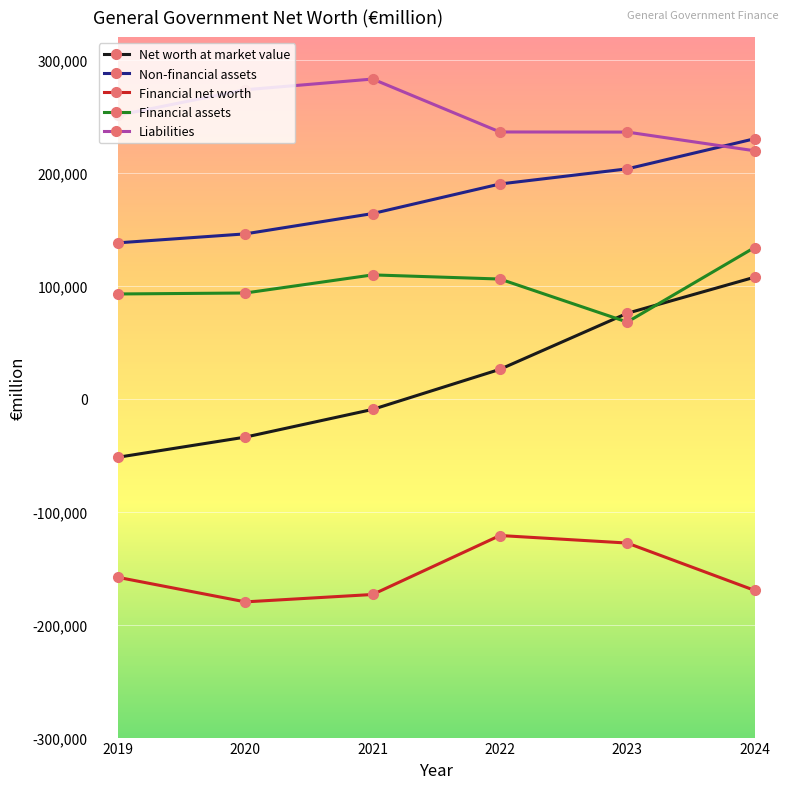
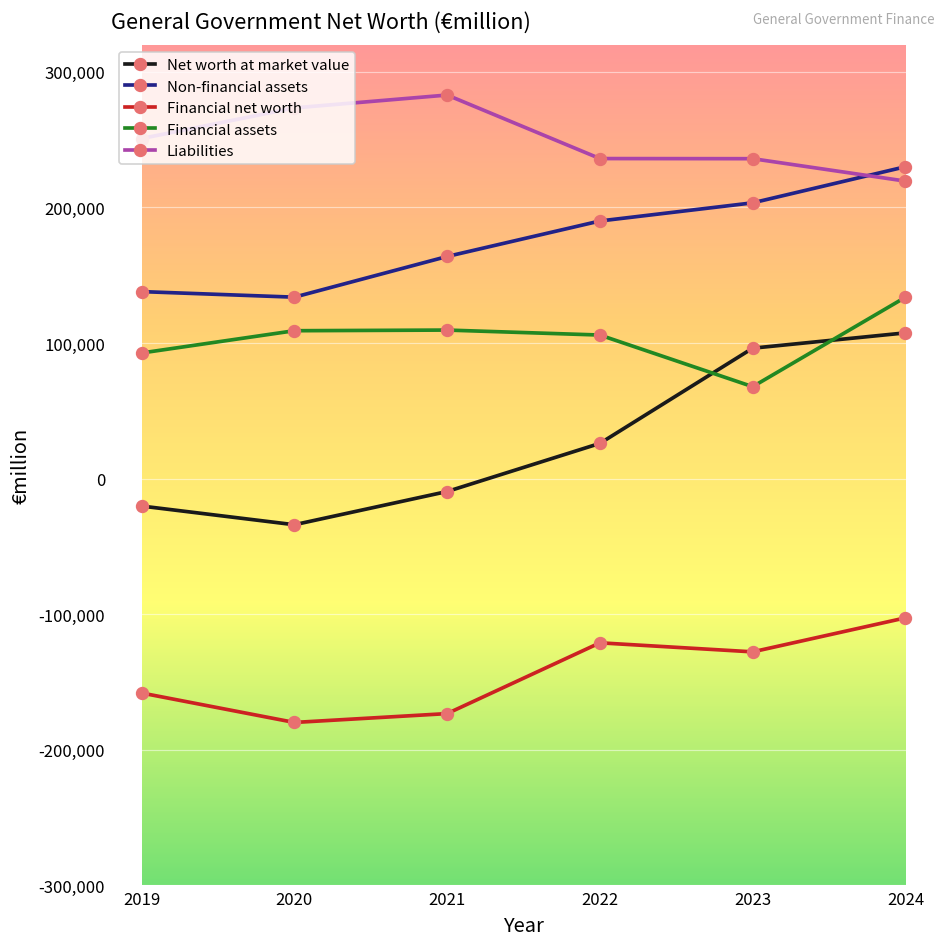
Net worth at market value, 2019: -52,000 -> -20,000
Non-financial assets, 2020: 146,000 -> 134,000
Financial assets, 2020: 94,000 -> 109,000
Net worth at market value, 2023: 76,000 -> 96,000
Financial net worth, 2024: -170,000 -> -103,000
